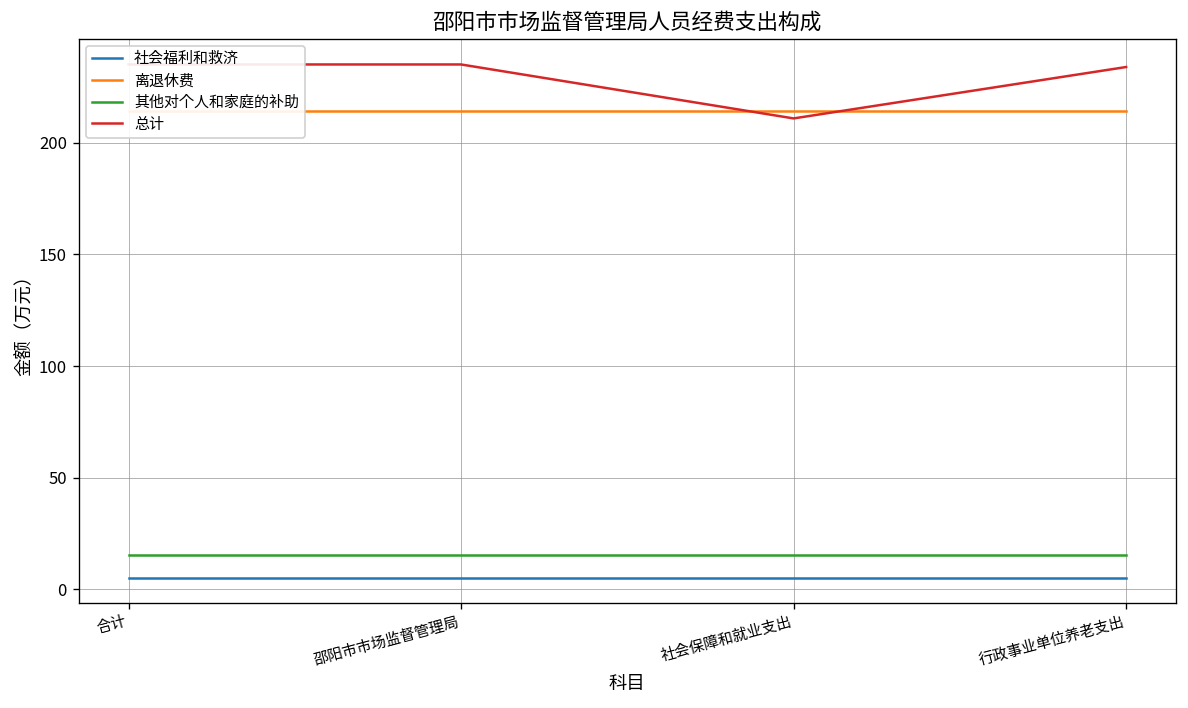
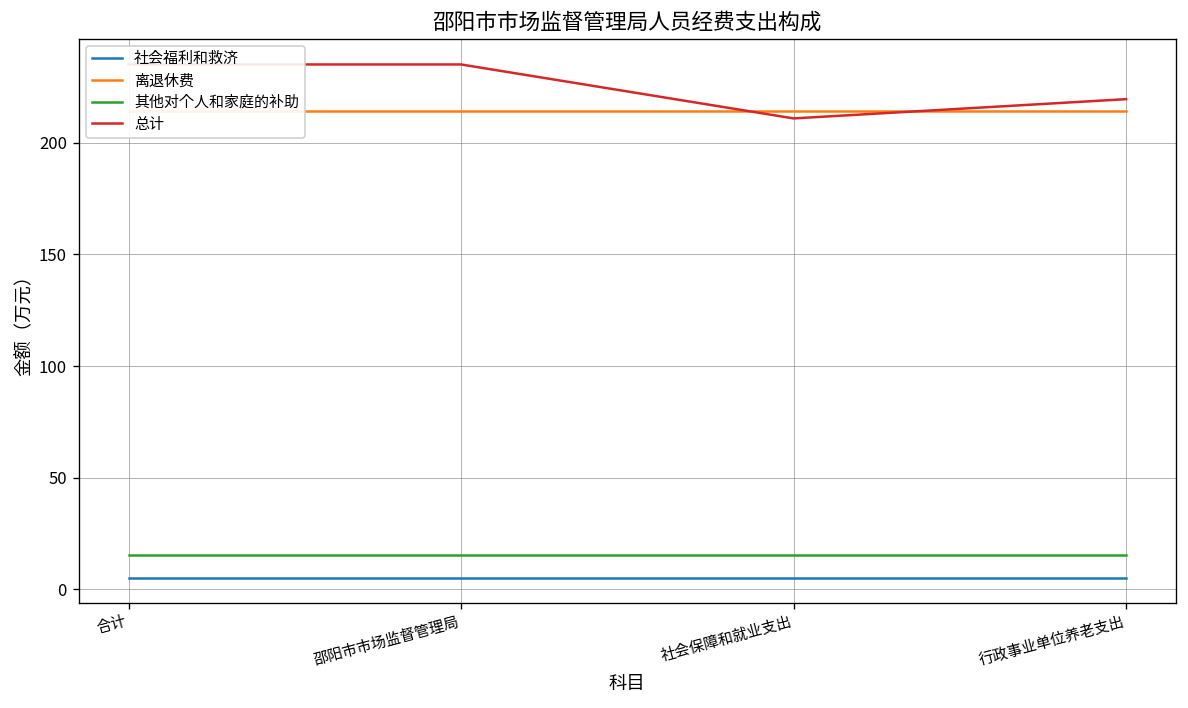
总计, 行政事业单位养老支出: 234 -> 220
